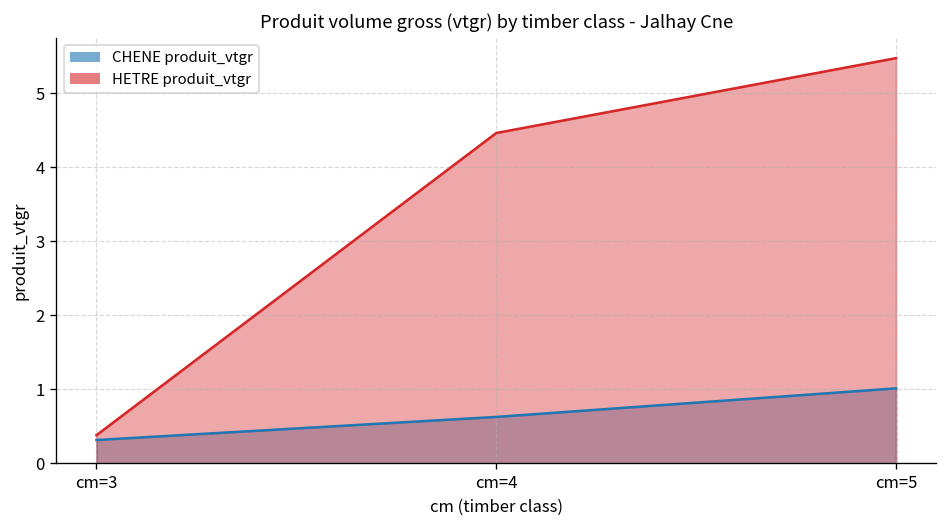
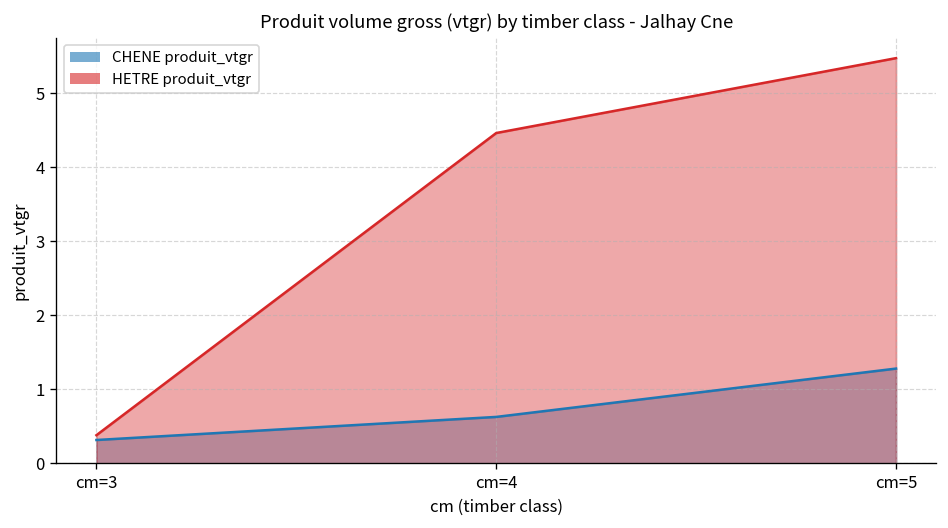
CHENE produit_vtgr, cm=5: 1.0 -> 1.3
